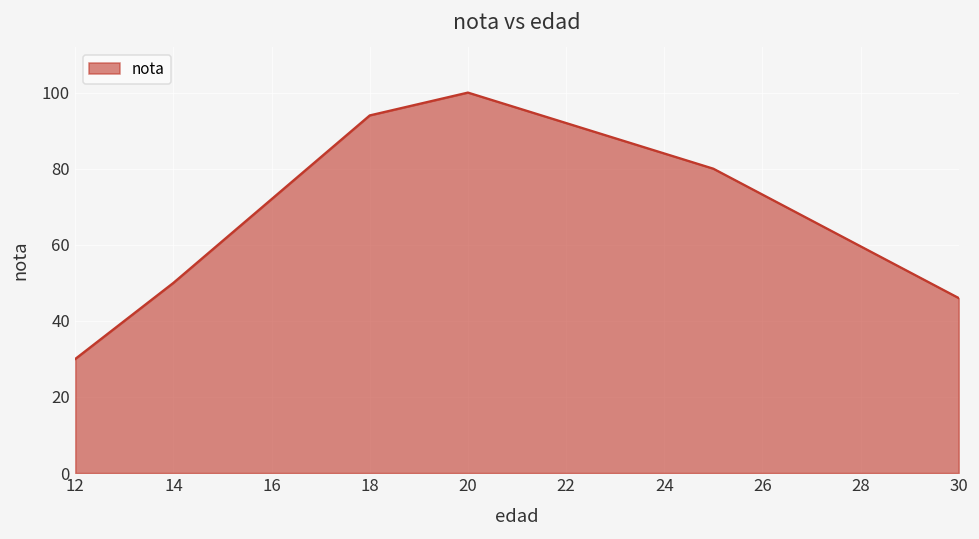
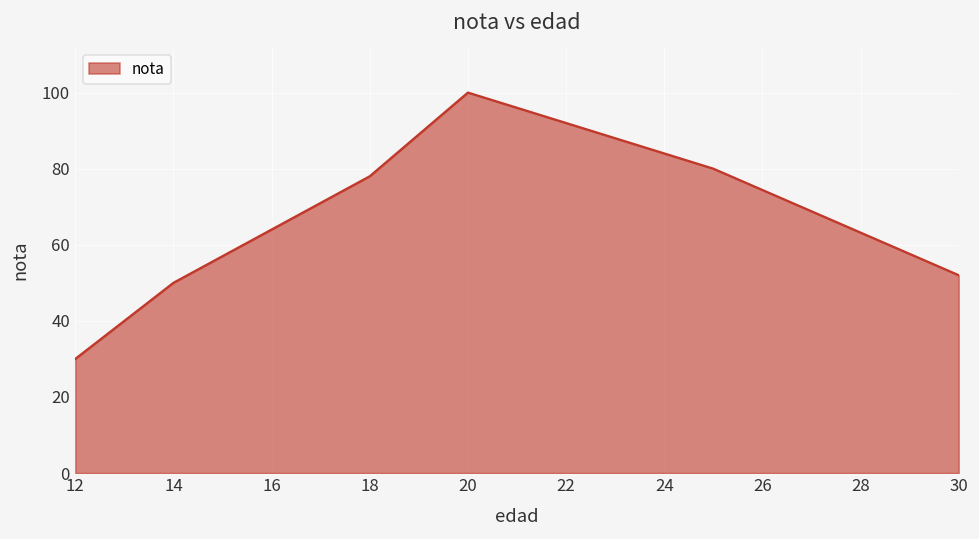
18: 94 -> 78
30: 46 -> 52
